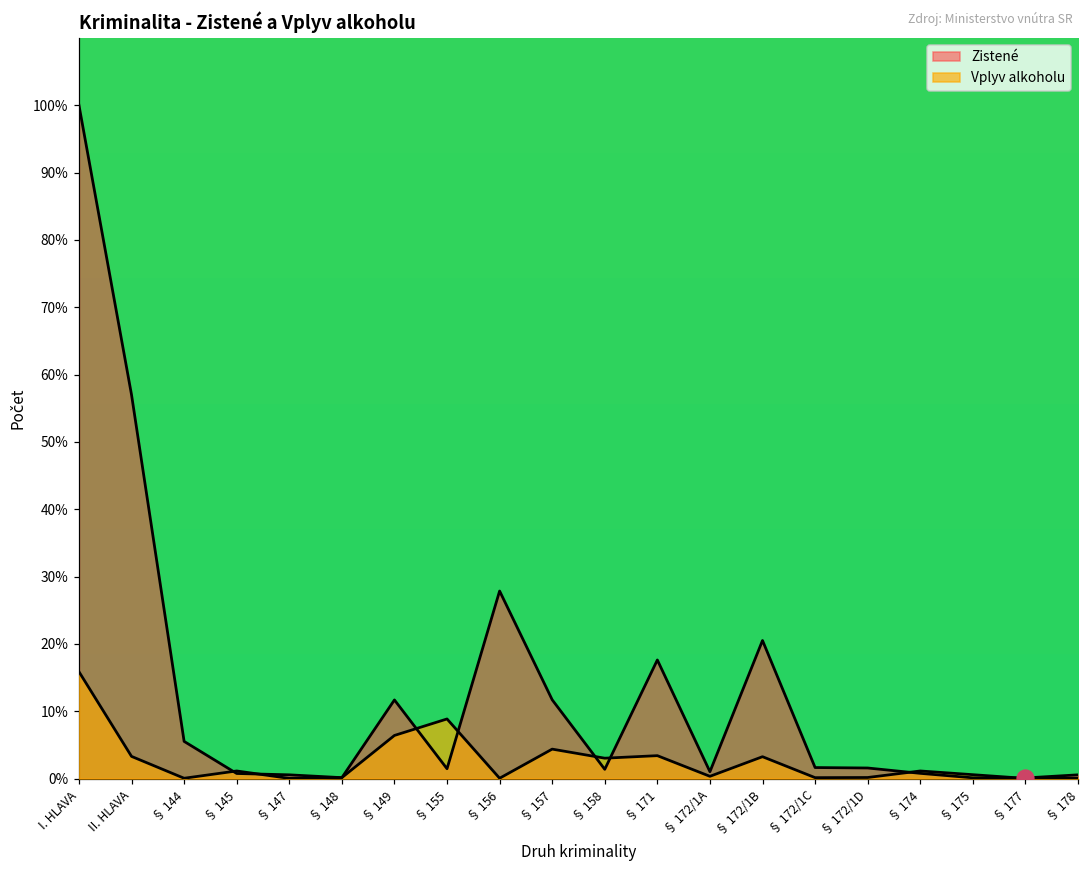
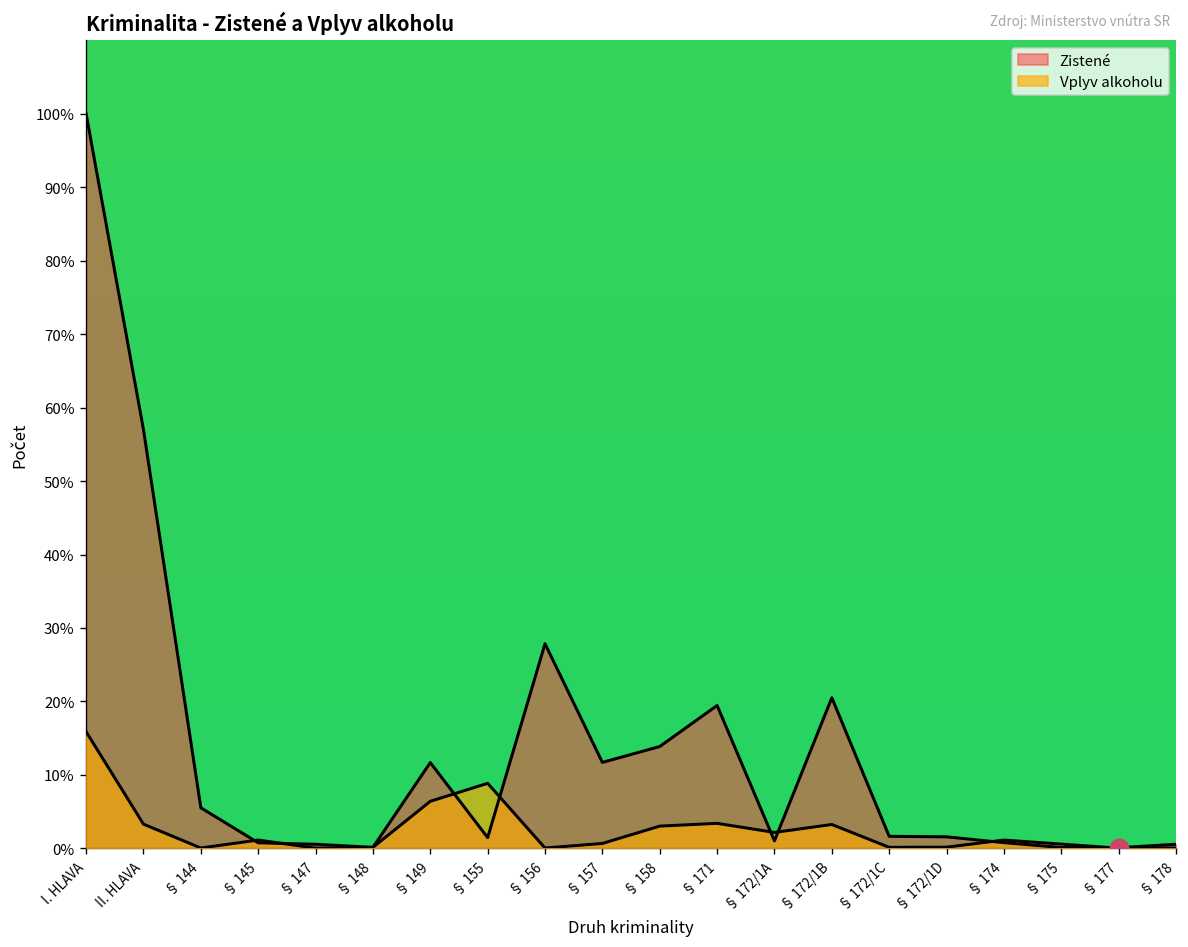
Vplyv alkoholu, § 157: 4% -> 1%
Zistené, § 158: 1% -> 14%
Zistené, § 171: 18% -> 19%
Vplyv alkoholu, § 172/1A: 0% -> 2%
